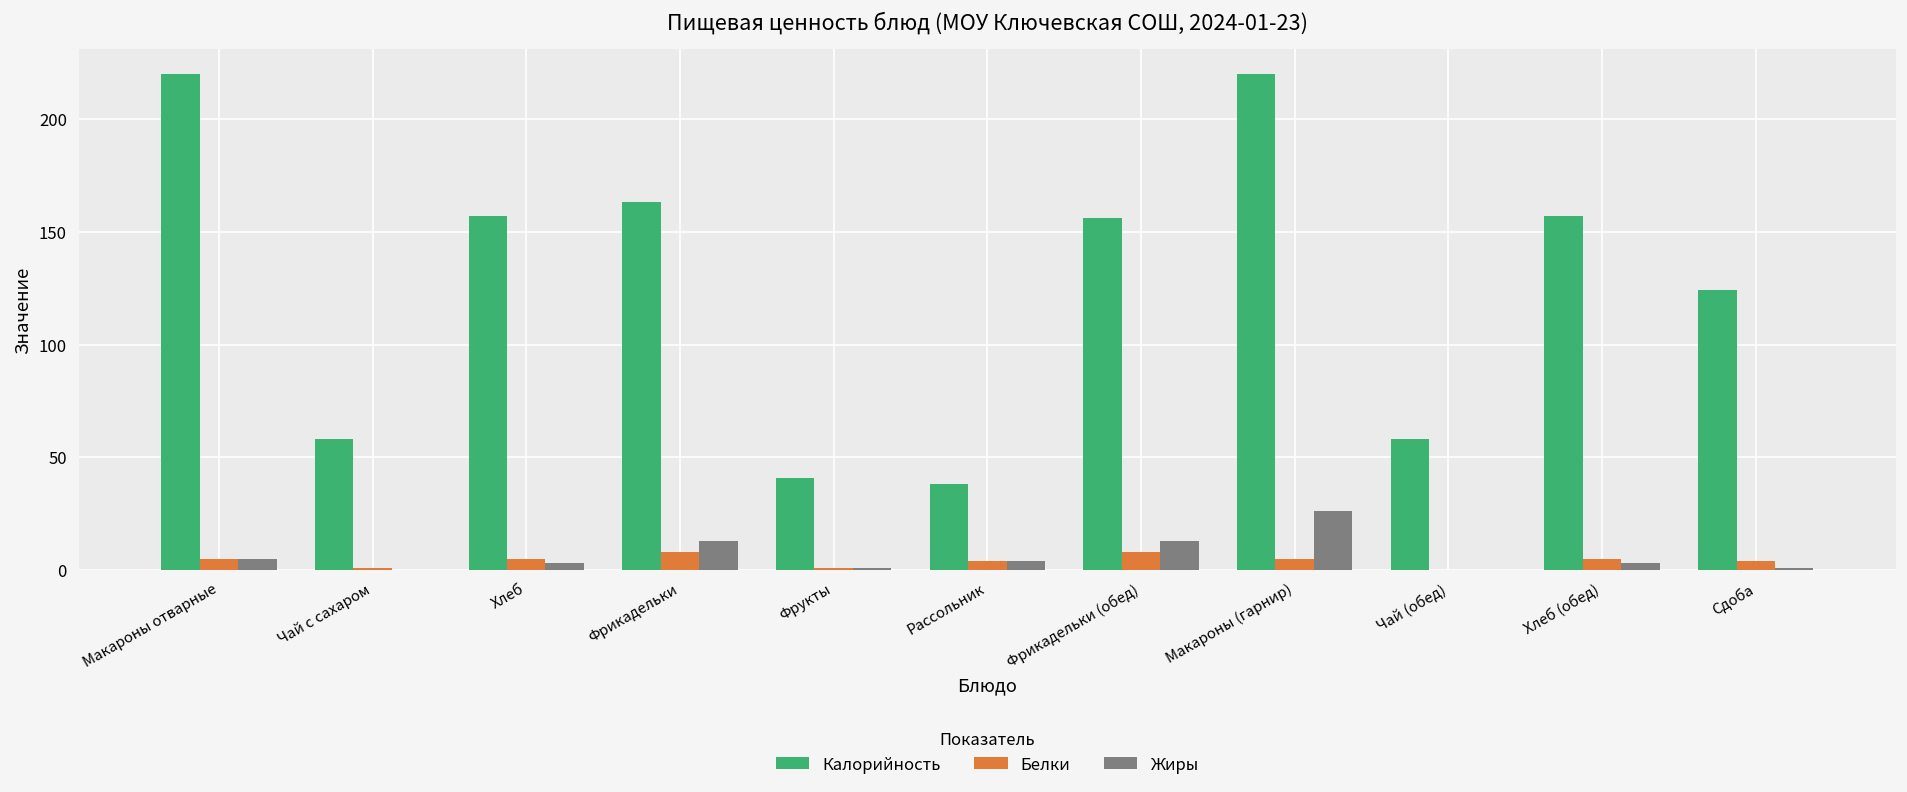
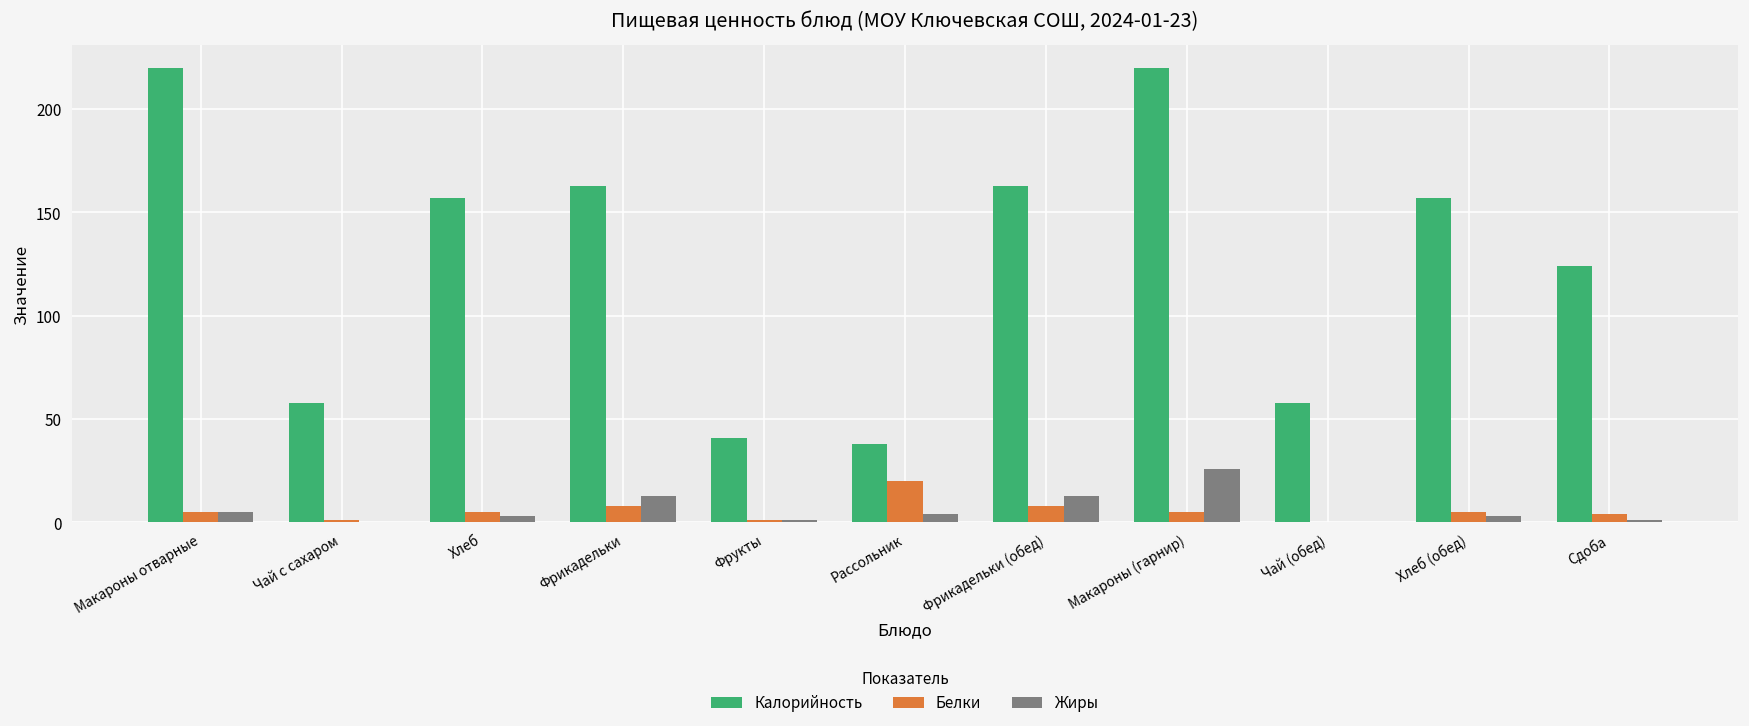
Белки, Рассольник: 4 -> 20
Калорийность, Фрикадельки (обед): 156 -> 163
